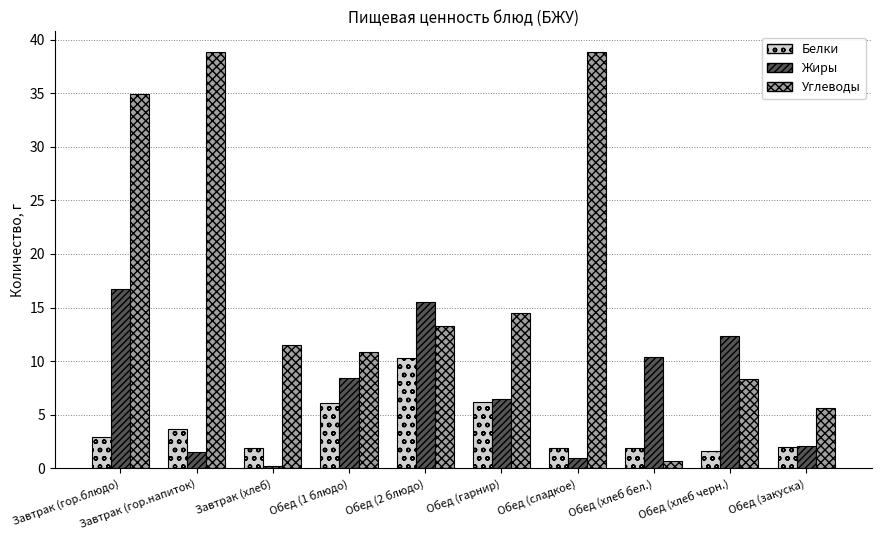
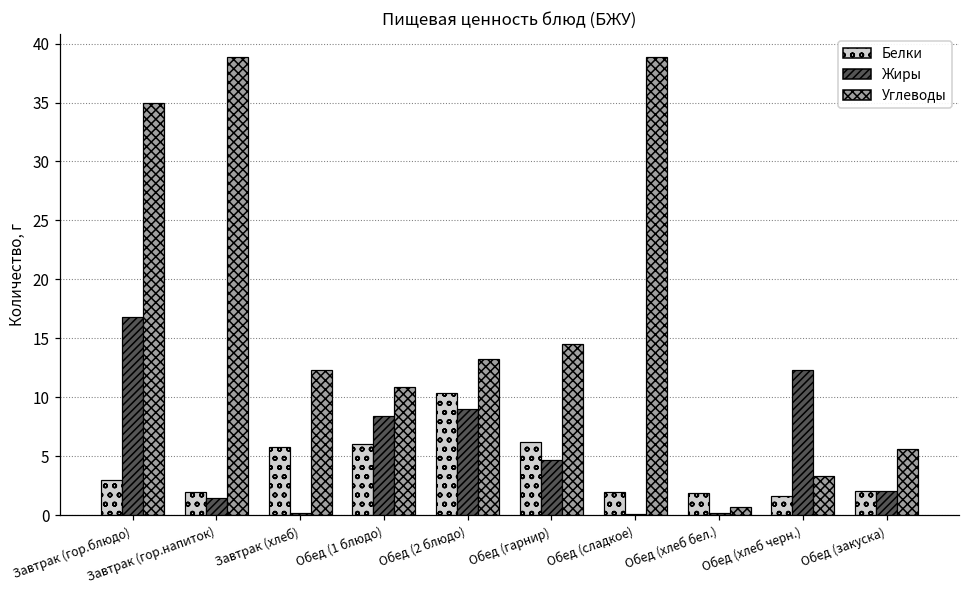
Белки, Завтрак (гор.напиток): 3.7 -> 1.9
Белки, Завтрак (хлеб): 1.9 -> 5.8
Углеводы, Завтрак (хлеб): 11.5 -> 12.3
Жиры, Обед (2 блюдо): 15.6 -> 9.0
Жиры, Обед (гарнир): 6.5 -> 4.7
Жиры, Обед (сладкое): 1.0 -> 0.1
Жиры, Обед (хлеб бел.): 10.4 -> 0.2
Углеводы, Обед (хлеб черн.): 8.4 -> 3.4
